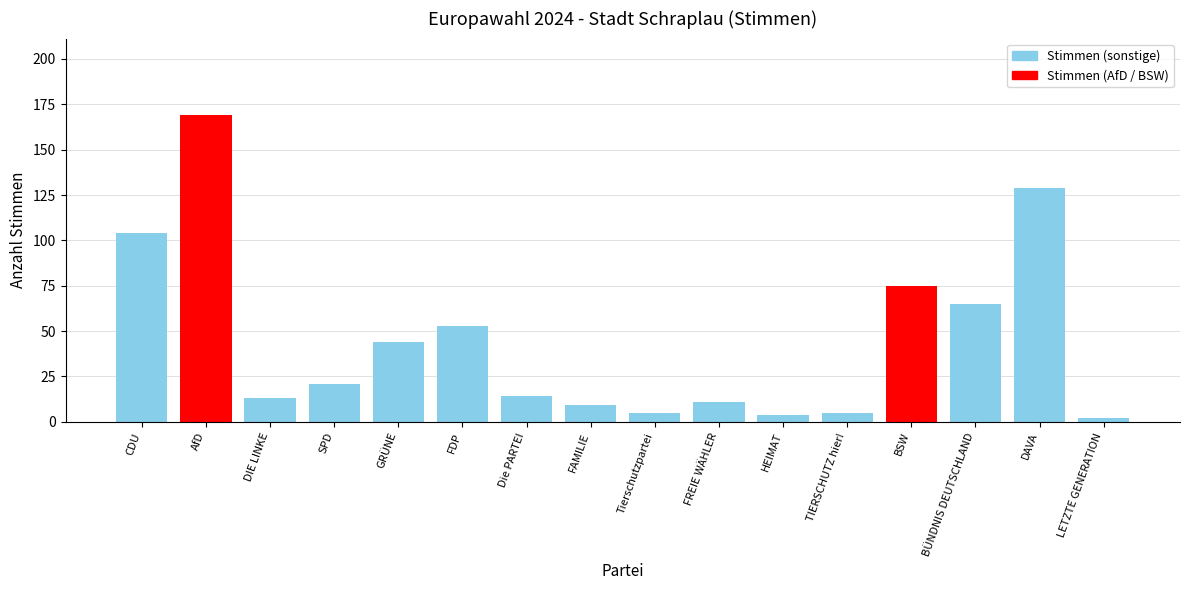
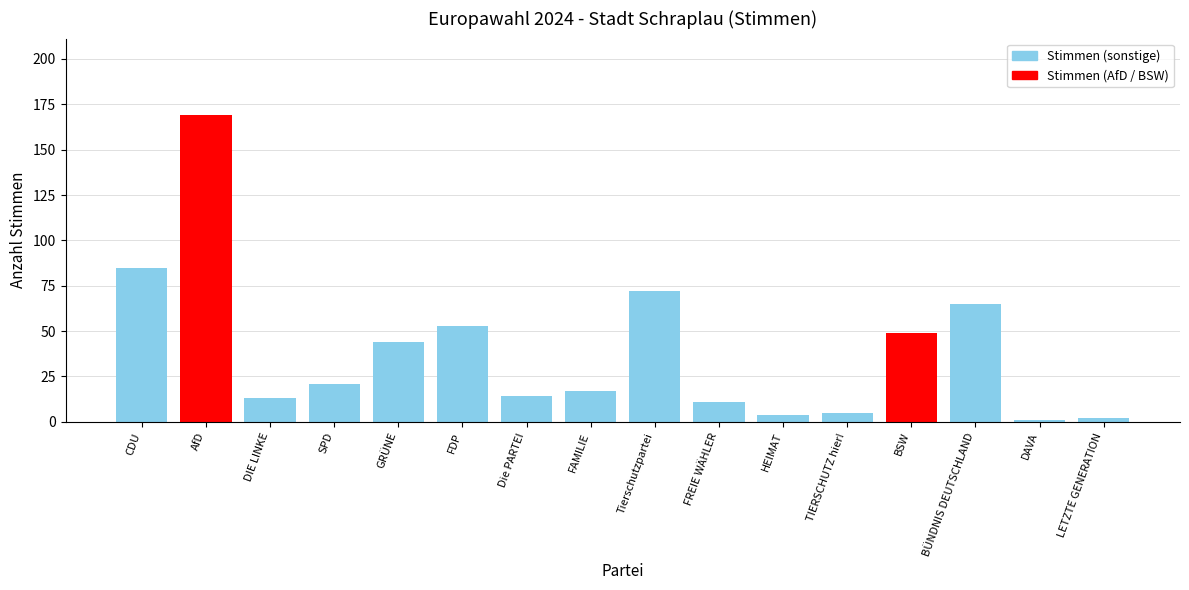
CDU: 104 -> 85
FAMILIE: 9 -> 17
Tierschutzpartei: 5 -> 72
BSW: 75 -> 49
DAVA: 129 -> 1
